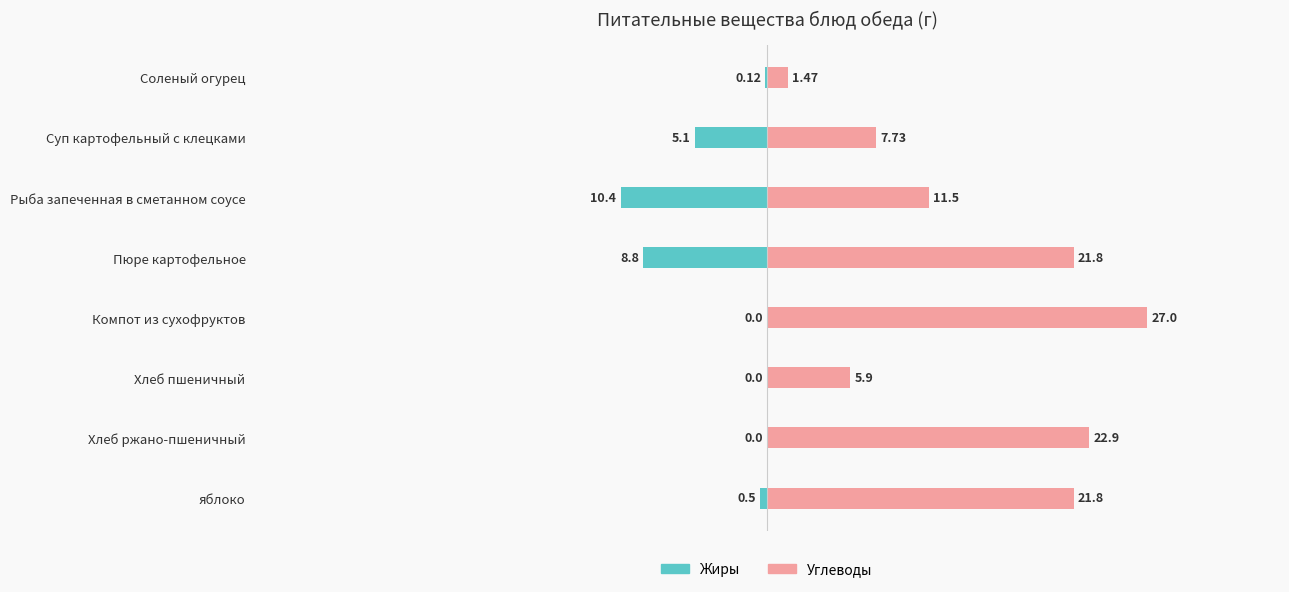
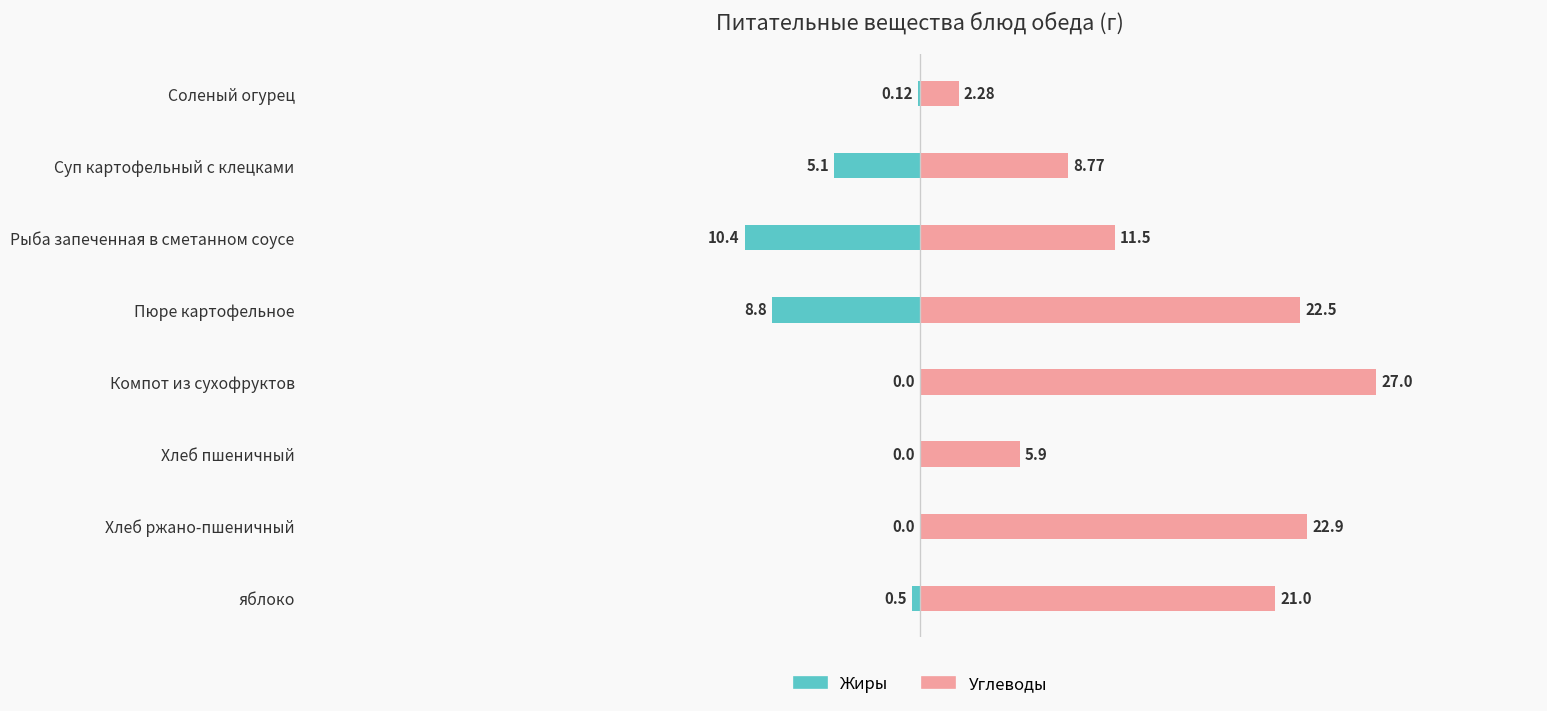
Углеводы, Соленый огурец: 1.47 -> 2.28
Углеводы, Суп картофельный с клецками: 7.73 -> 8.77
Углеводы, Пюре картофельное: 21.8 -> 22.5
Углеводы, яблоко: 21.8 -> 21.0
